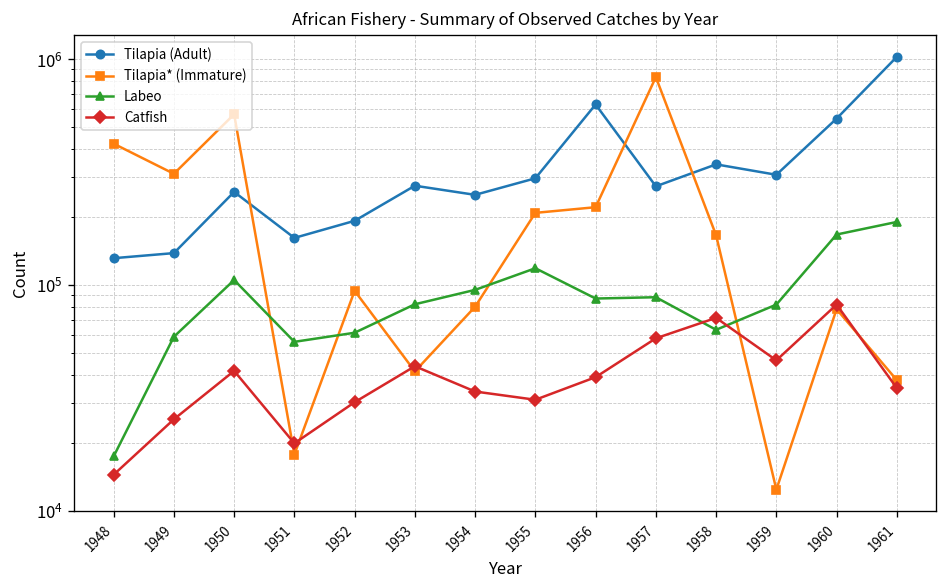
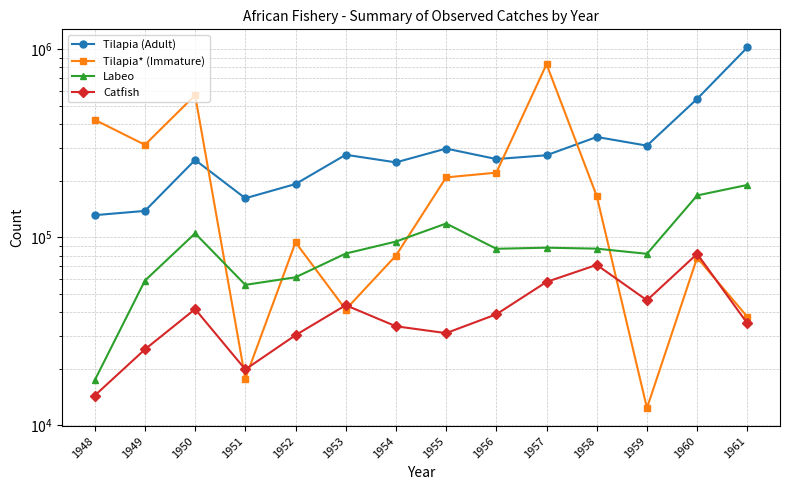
Tilapia (Adult), 1956: 630000 -> 260000
Labeo, 1958: 63000 -> 90000
